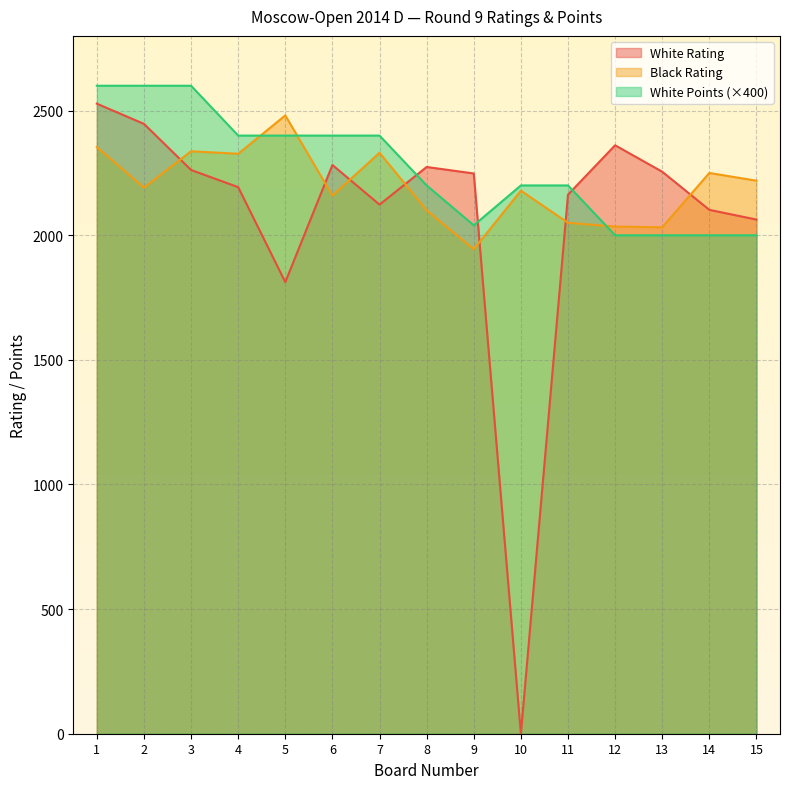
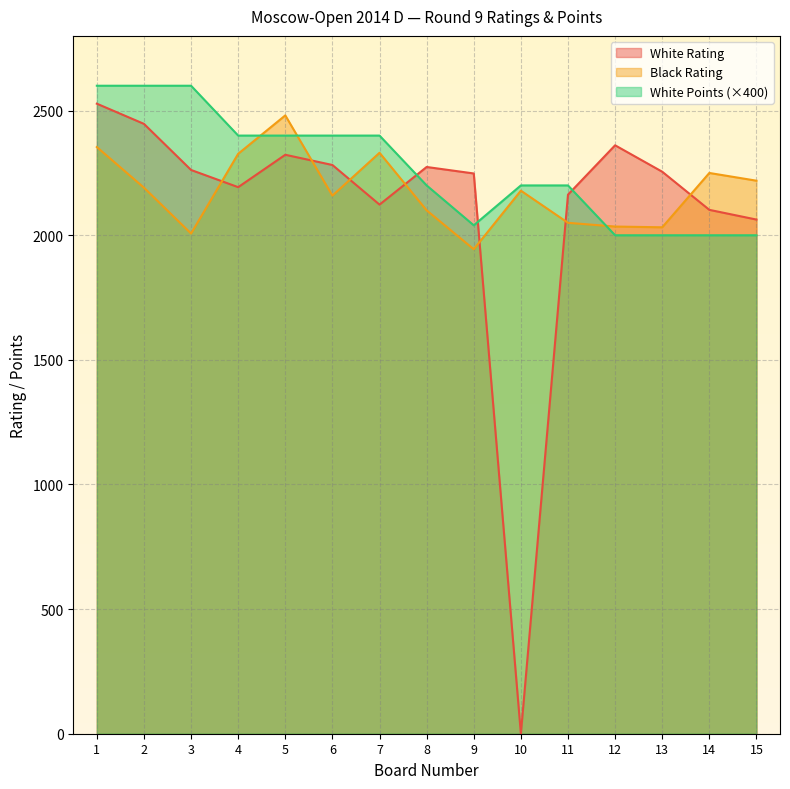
Black Rating, 3: 2340 -> 2010
White Rating, 5: 1810 -> 2320
